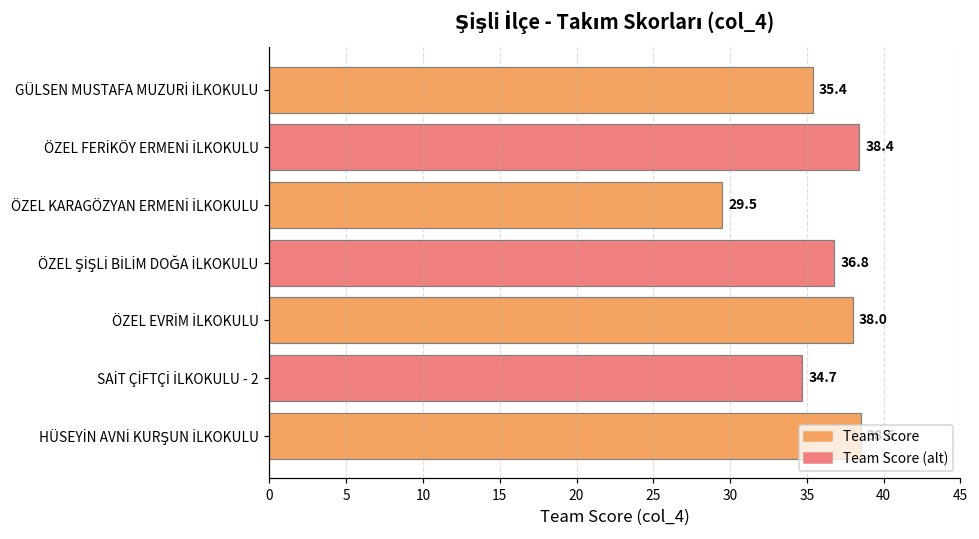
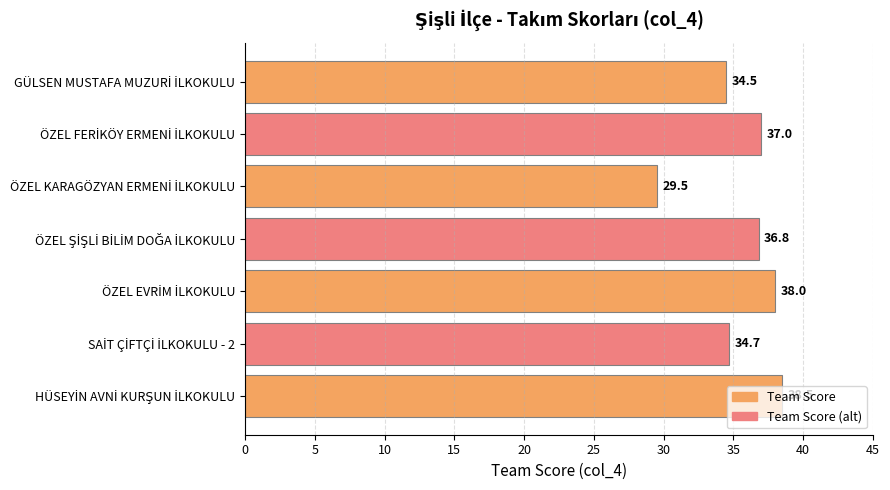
GÜLSEN MUSTAFA MUZURİ İLKOKULU: 35.4 -> 34.5
ÖZEL FERİKÖY ERMENİ İLKOKULU: 38.4 -> 37.0
